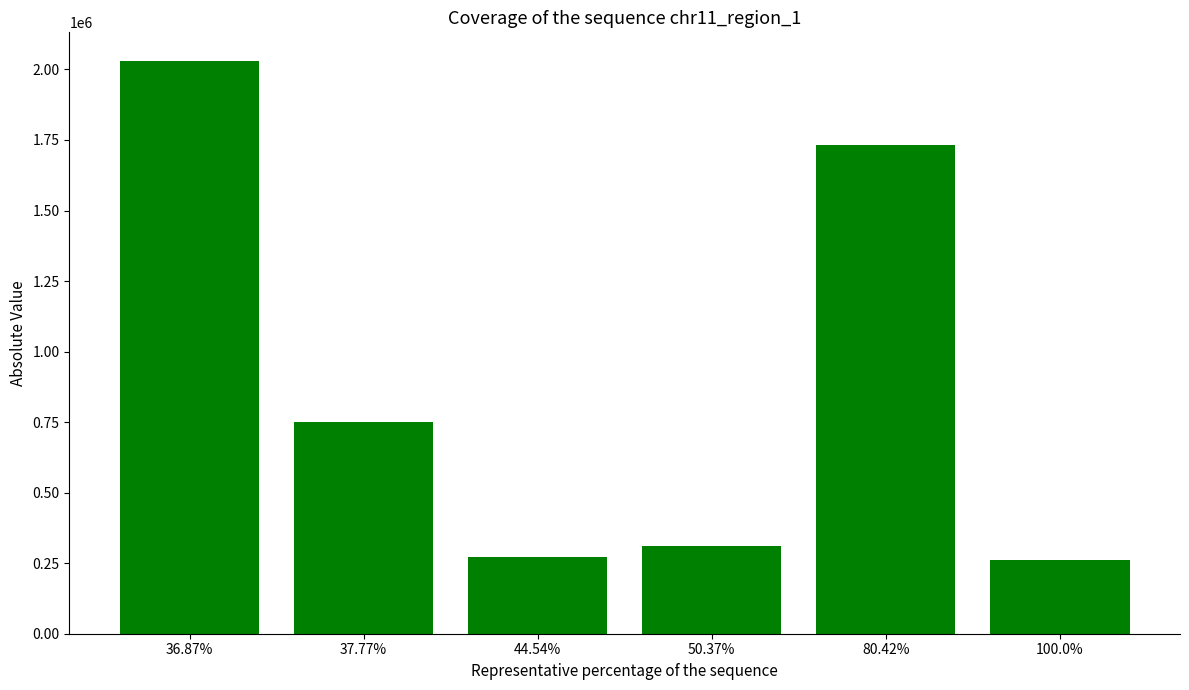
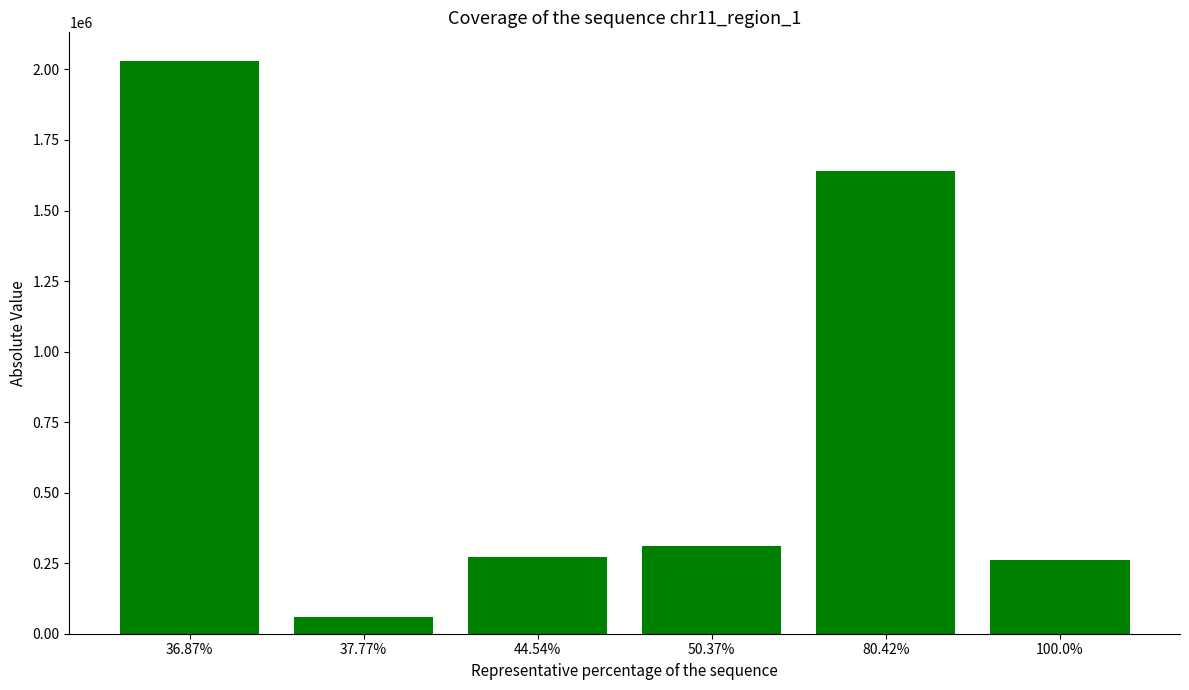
37.77%: 750000 -> 60000
80.42%: 1730000 -> 1640000
